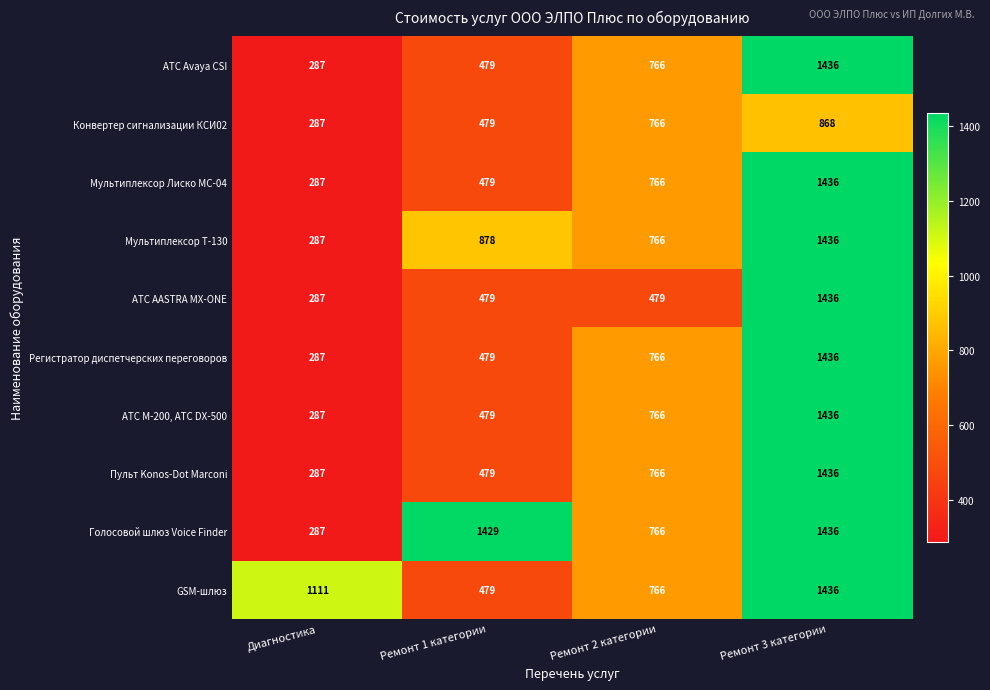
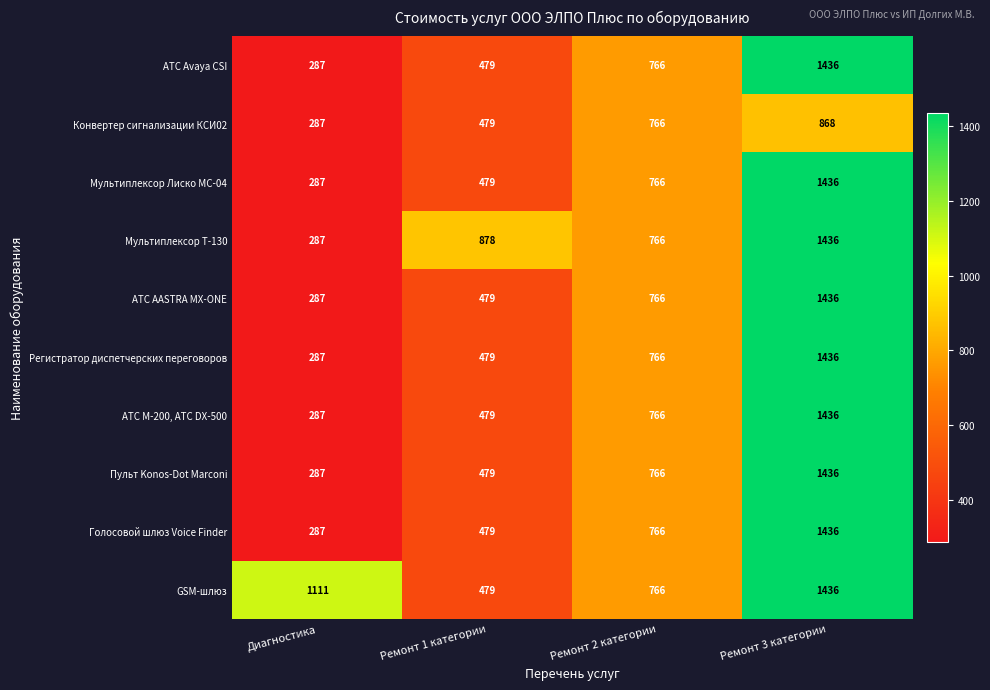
АТС AASTRA MX-ONE, Ремонт 2 категории: 479 -> 766
Голосовой шлюз Voice Finder, Ремонт 1 категории: 1429 -> 479
